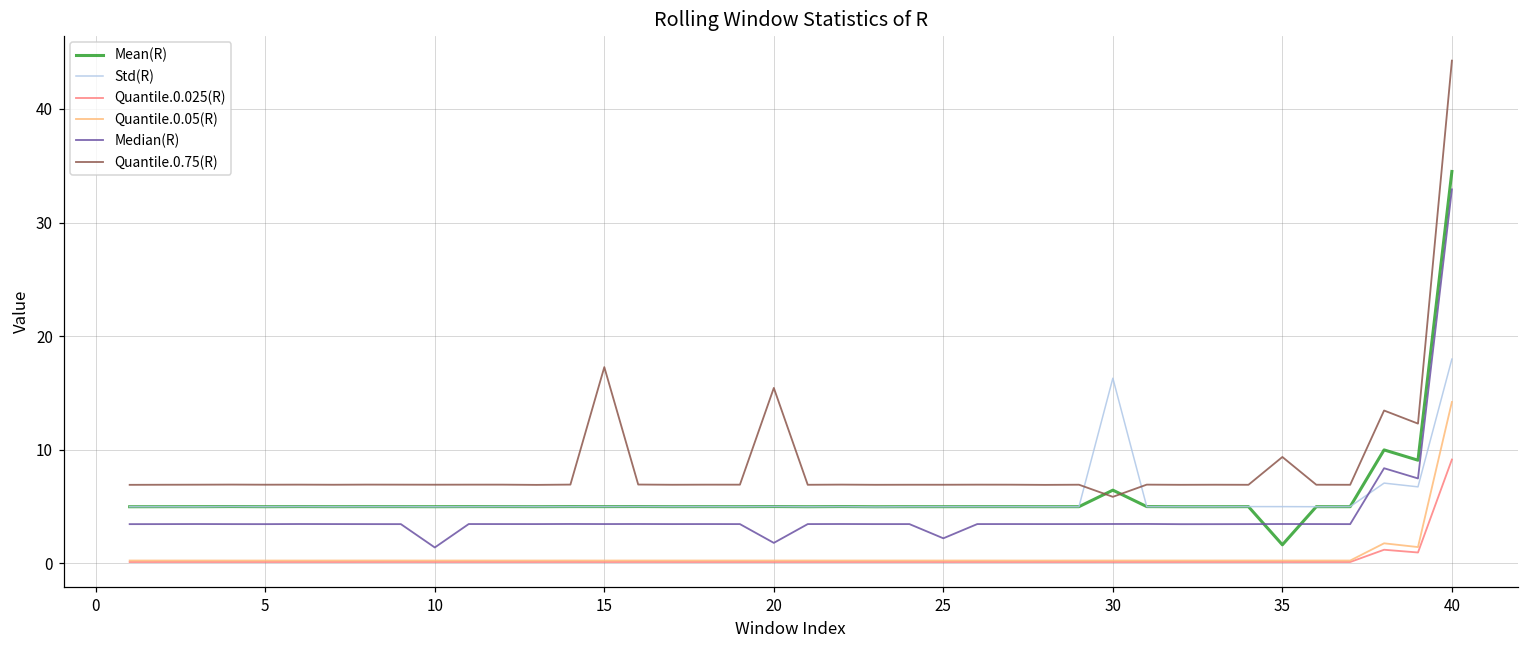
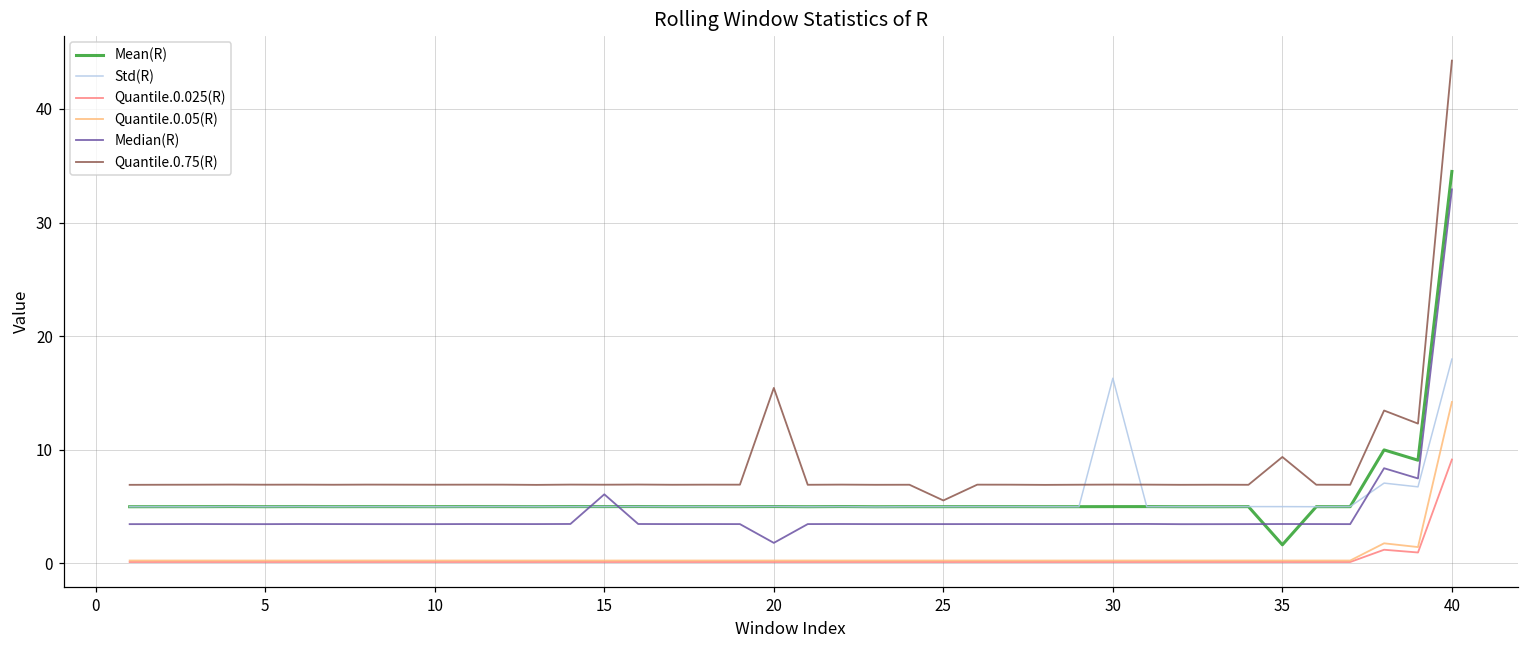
Median(R), 10: 1.4 -> 3.5
Median(R), 15: 3.5 -> 6.1
Quantile.0.75(R), 15: 17.3 -> 6.9
Median(R), 25: 2.2 -> 3.5
Quantile.0.75(R), 25: 6.9 -> 5.5
Mean(R), 30: 6.4 -> 5.0
Quantile.0.75(R), 30: 5.9 -> 6.9
